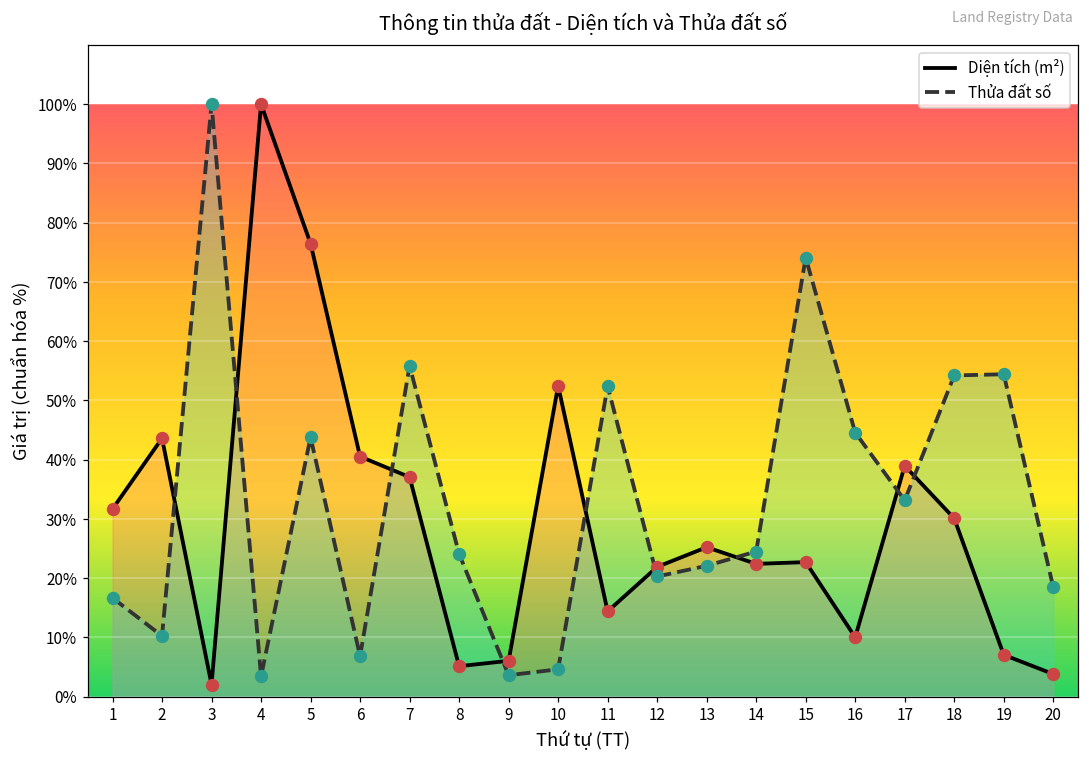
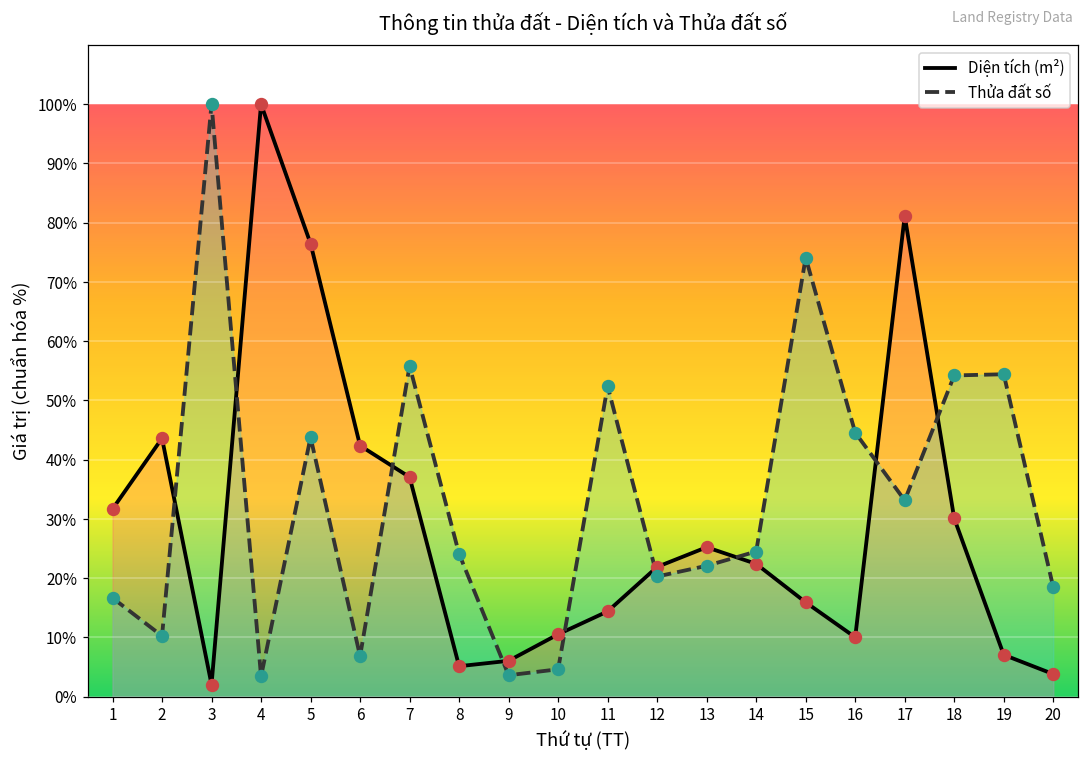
Diện tích (m²), 6: 41% -> 42%
Diện tích (m²), 10: 52% -> 11%
Diện tích (m²), 15: 23% -> 16%
Diện tích (m²), 17: 39% -> 81%
